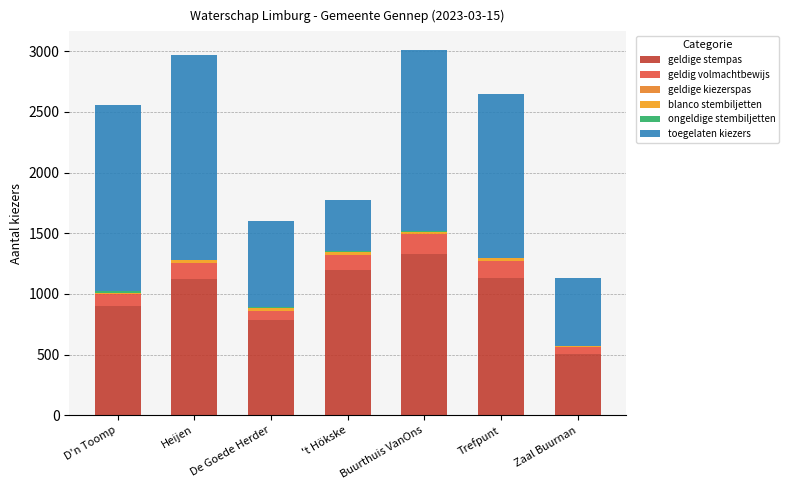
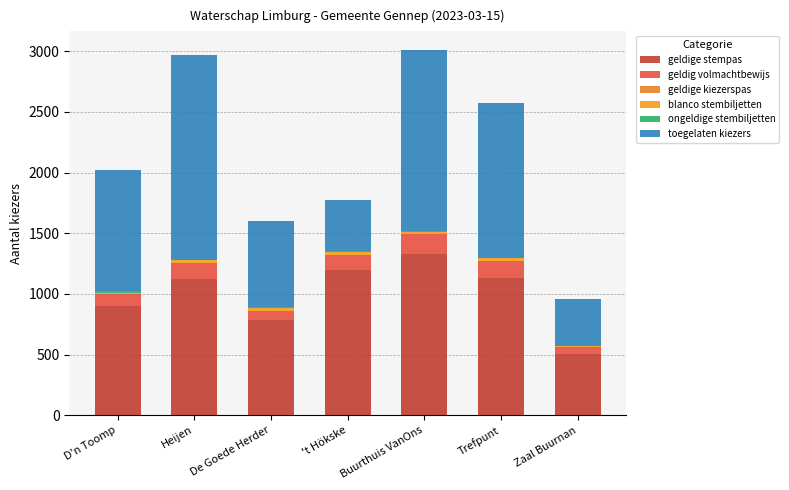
toegelaten kiezers, D'n Toomp: 1540 -> 1000
toegelaten kiezers, Trefpunt: 1350 -> 1270
toegelaten kiezers, Zaal Buurnan: 560 -> 390
